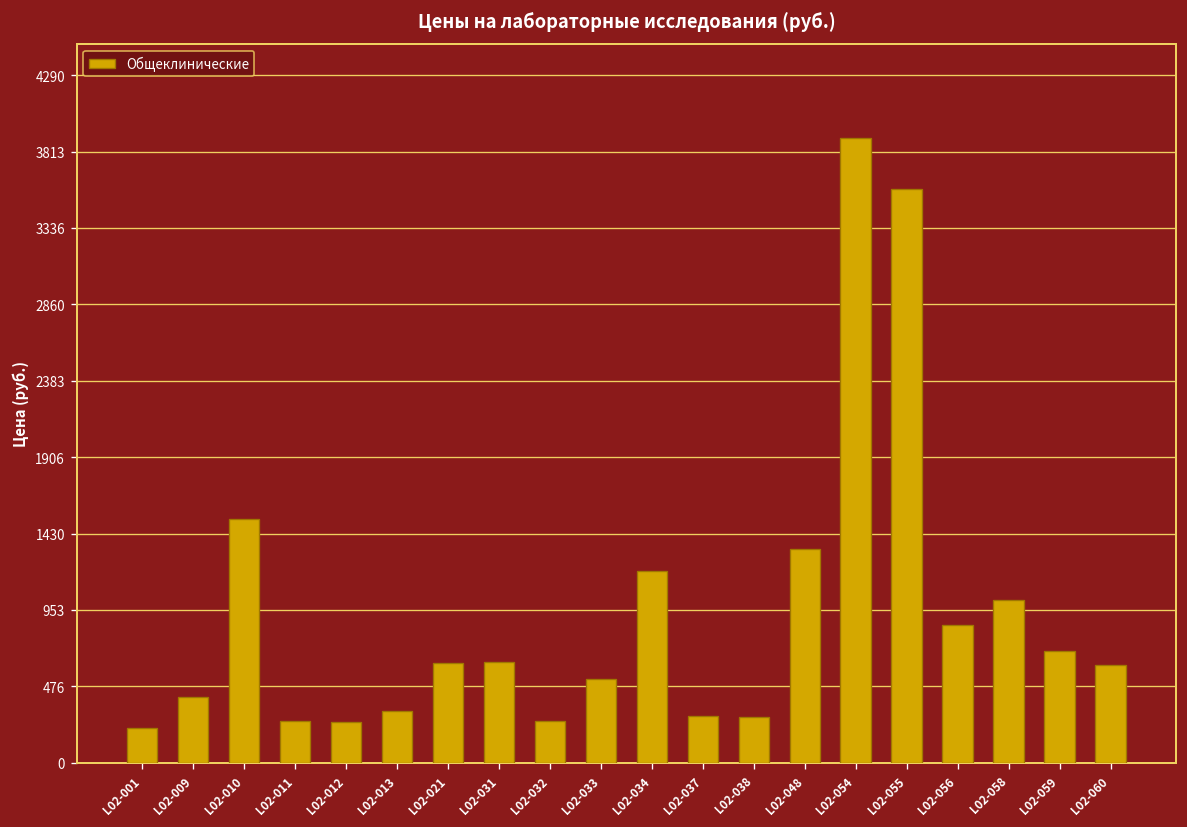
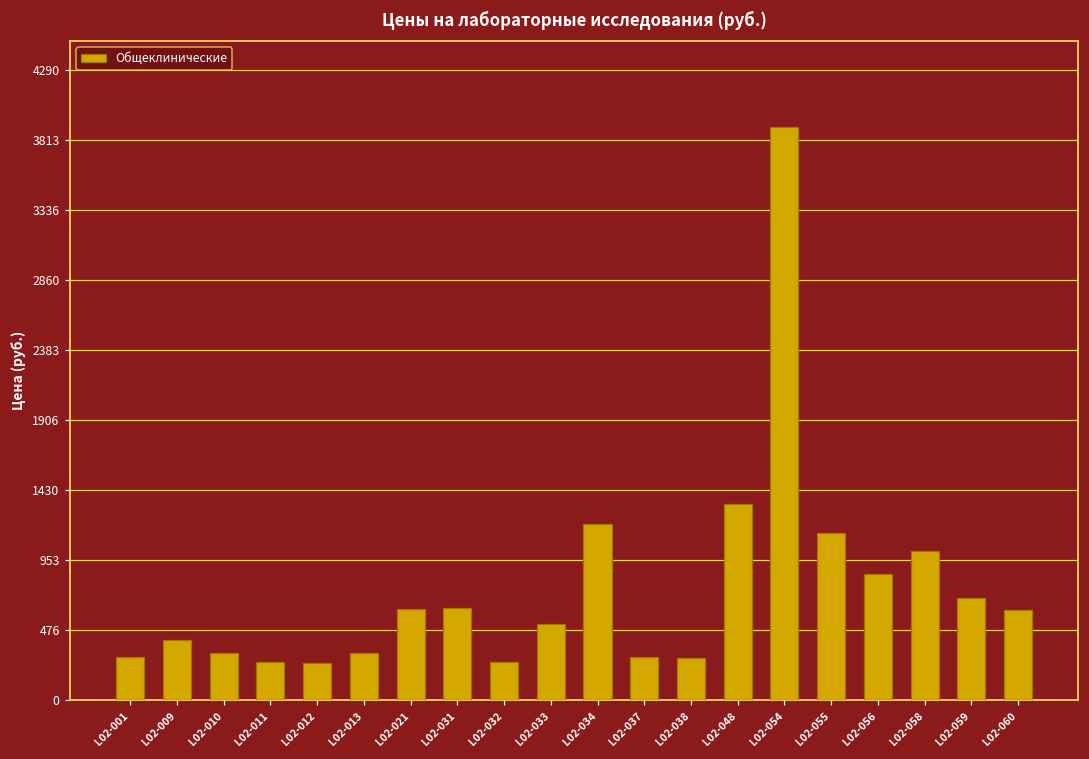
L02-001: 220 -> 290
L02-010: 1520 -> 320
L02-055: 3580 -> 1140
